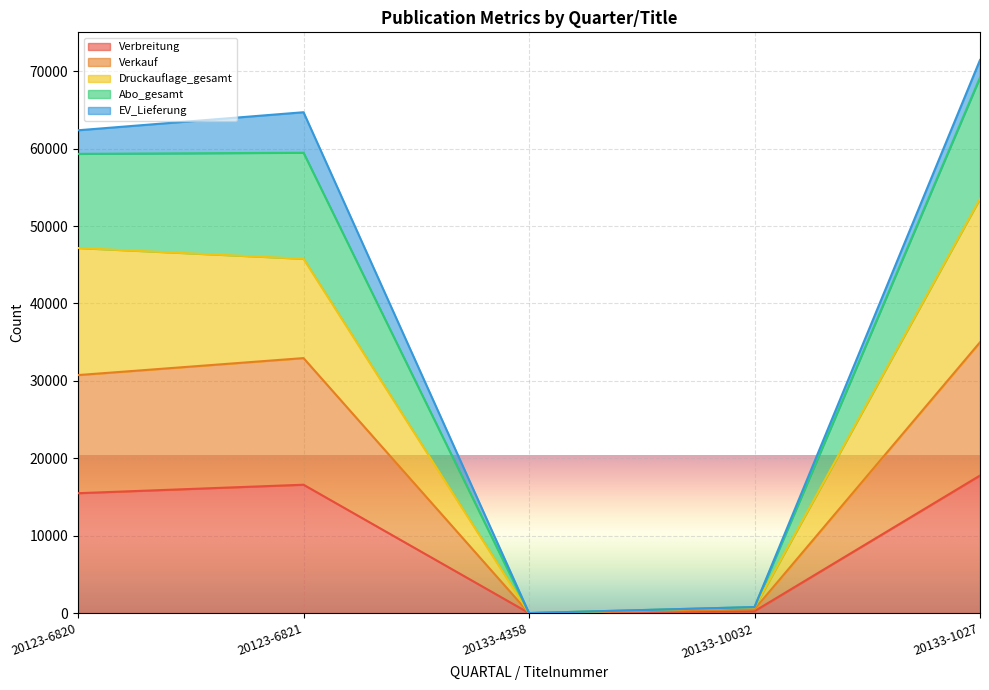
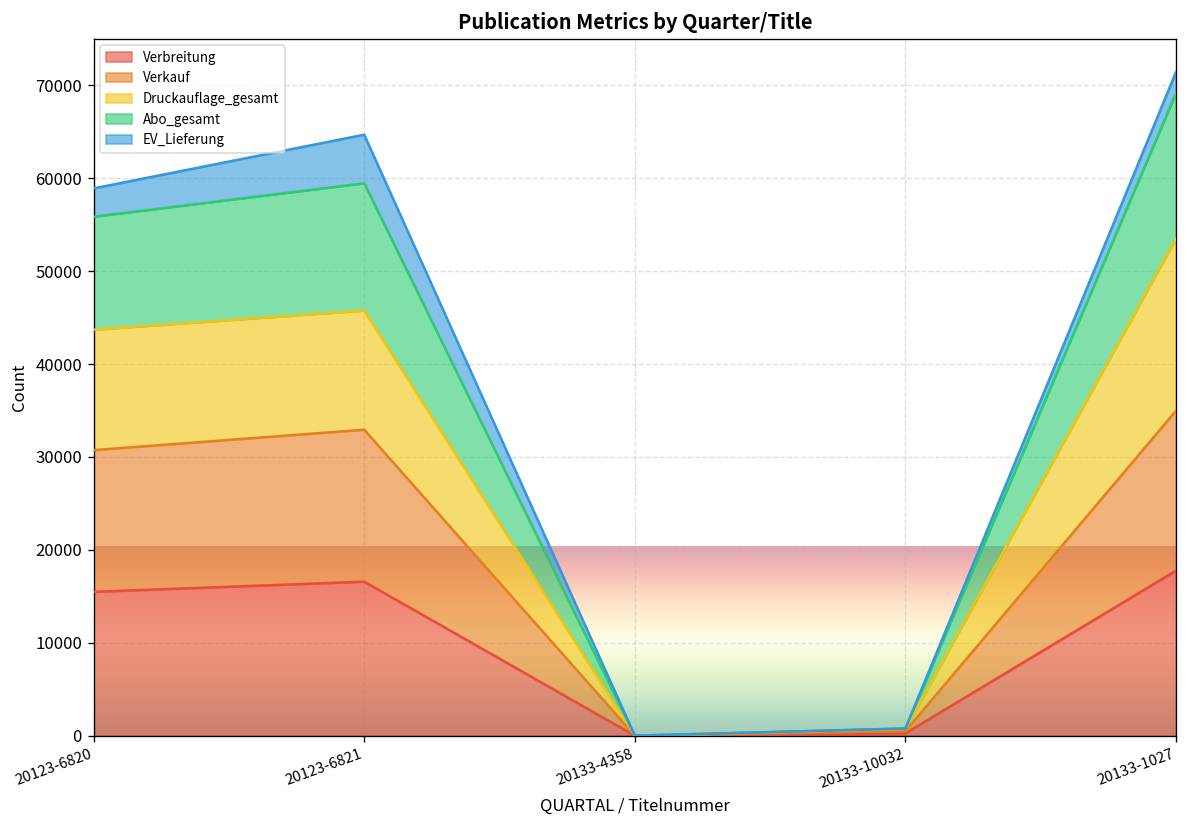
Druckauflage_gesamt, 20123-6820: 16000 -> 13000
